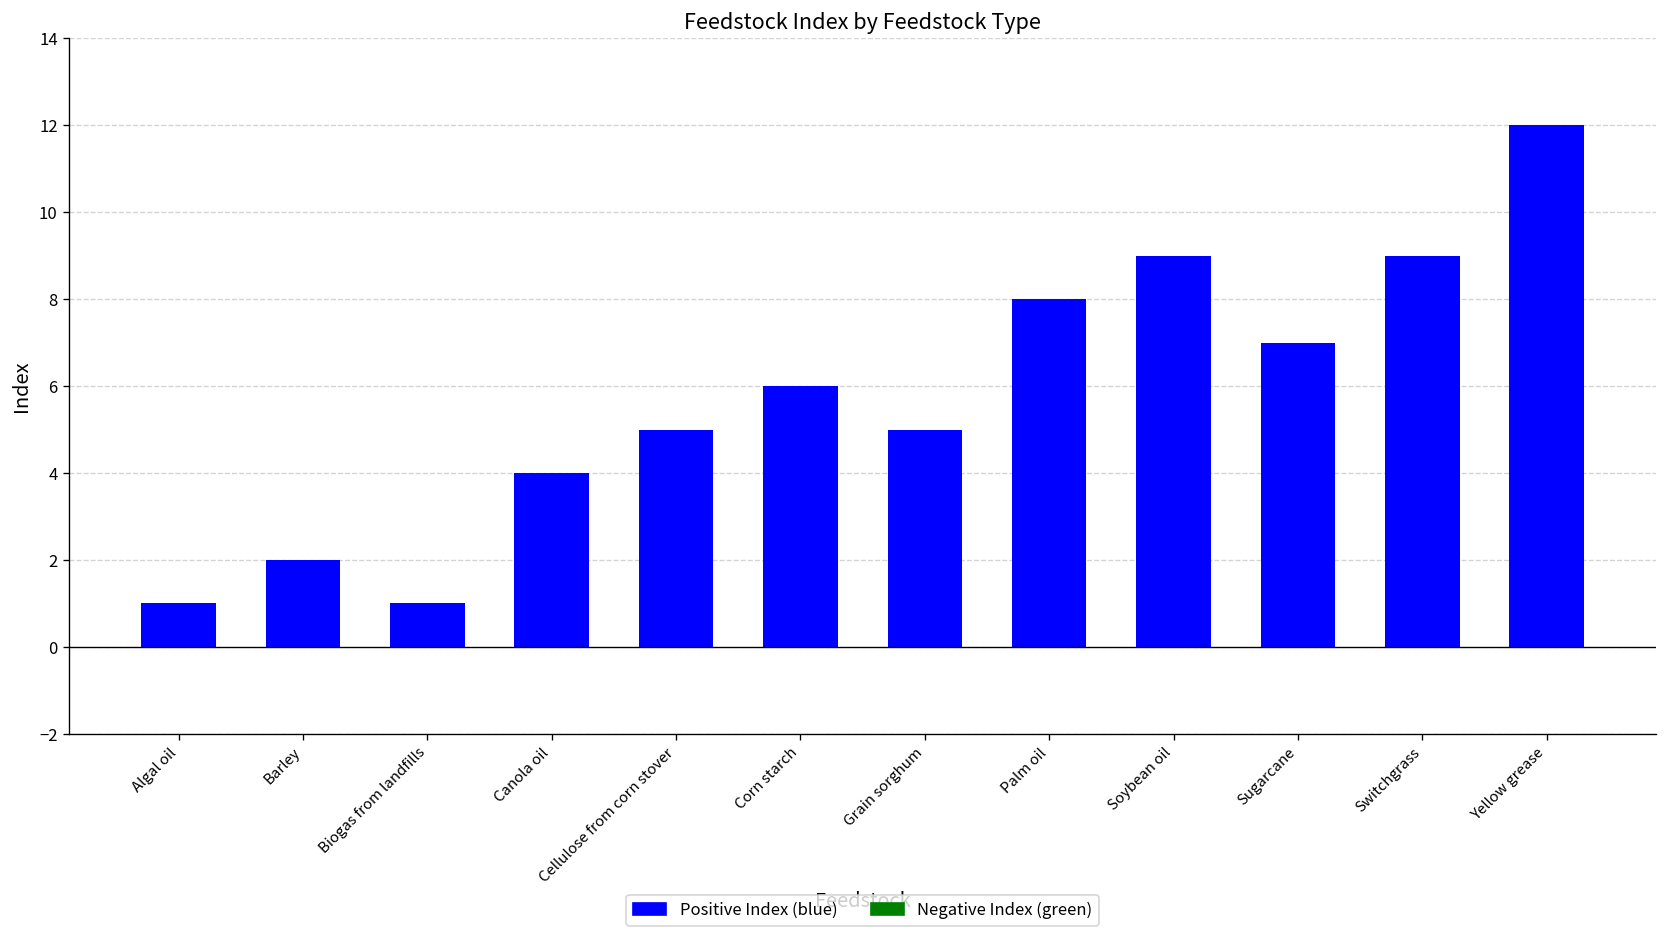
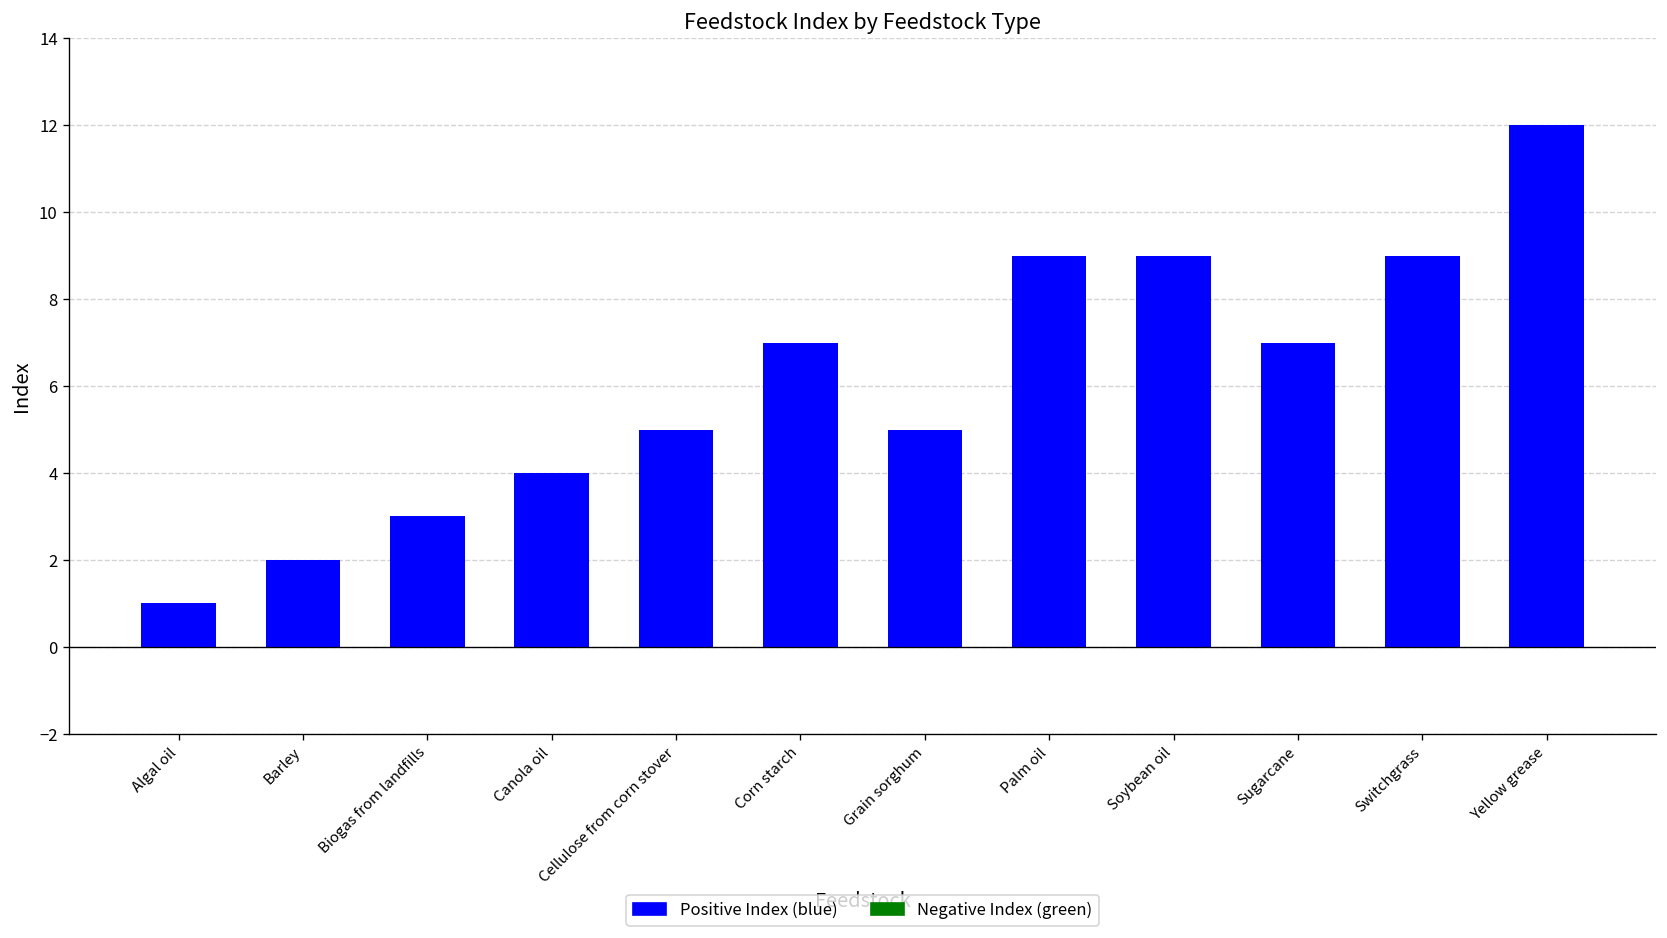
Biogas from landfills: 1 -> 3
Corn starch: 6 -> 7
Palm oil: 8 -> 9
